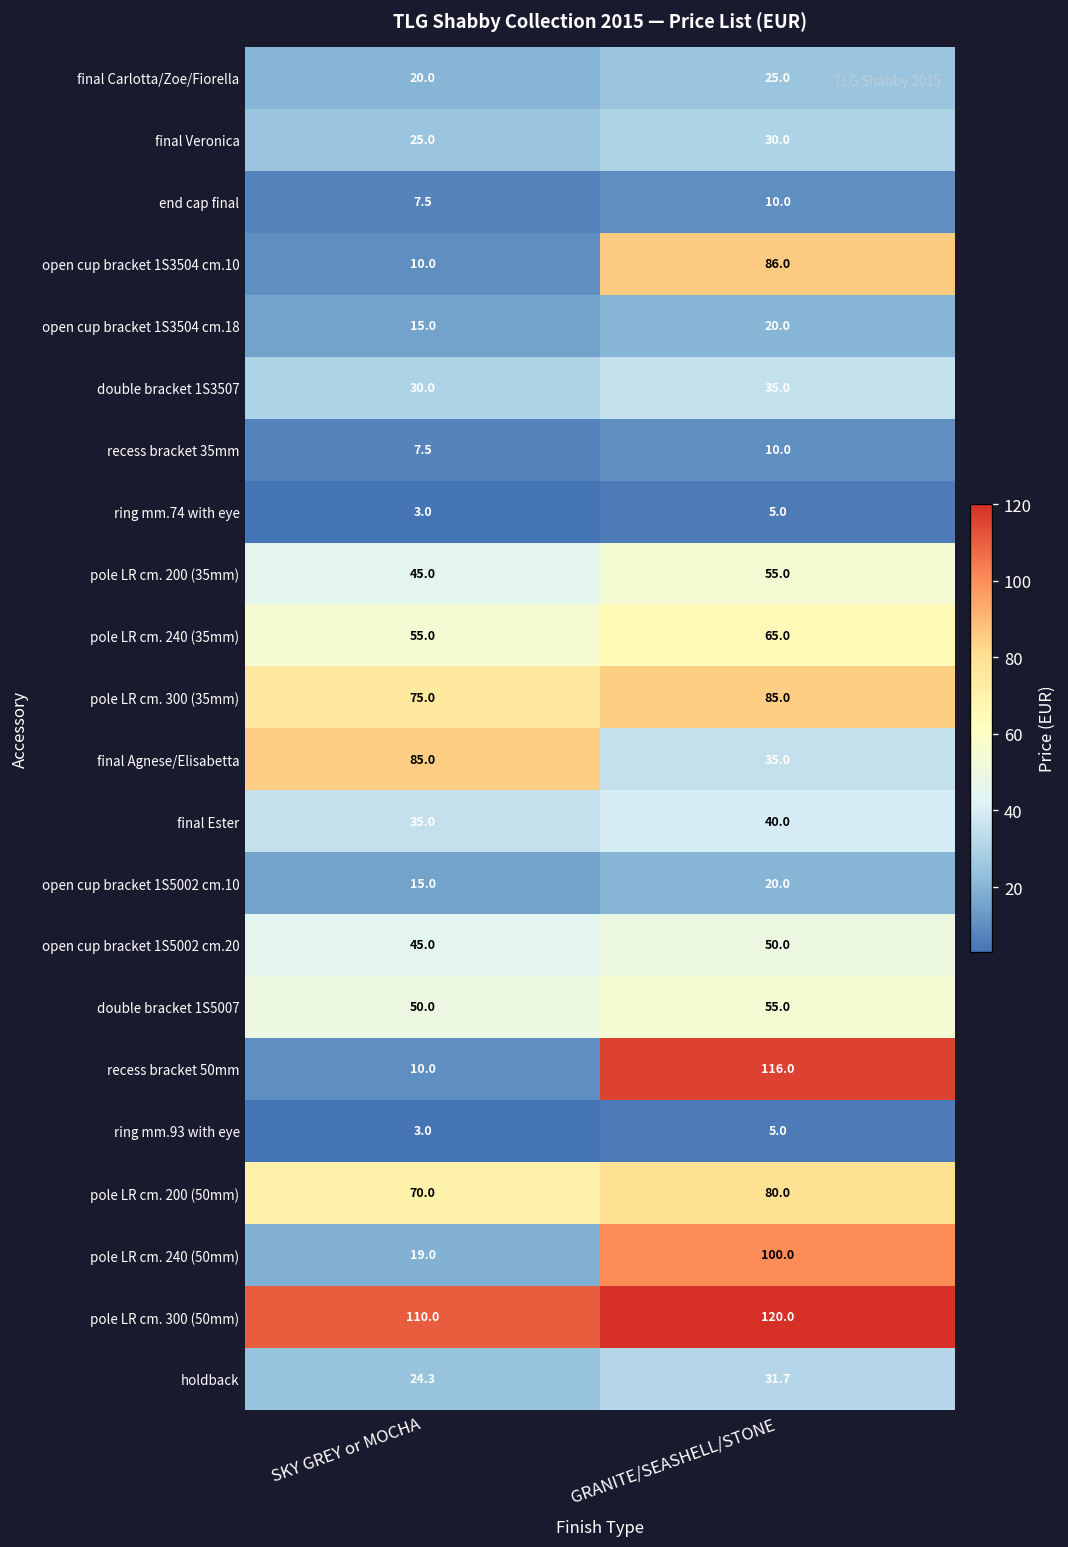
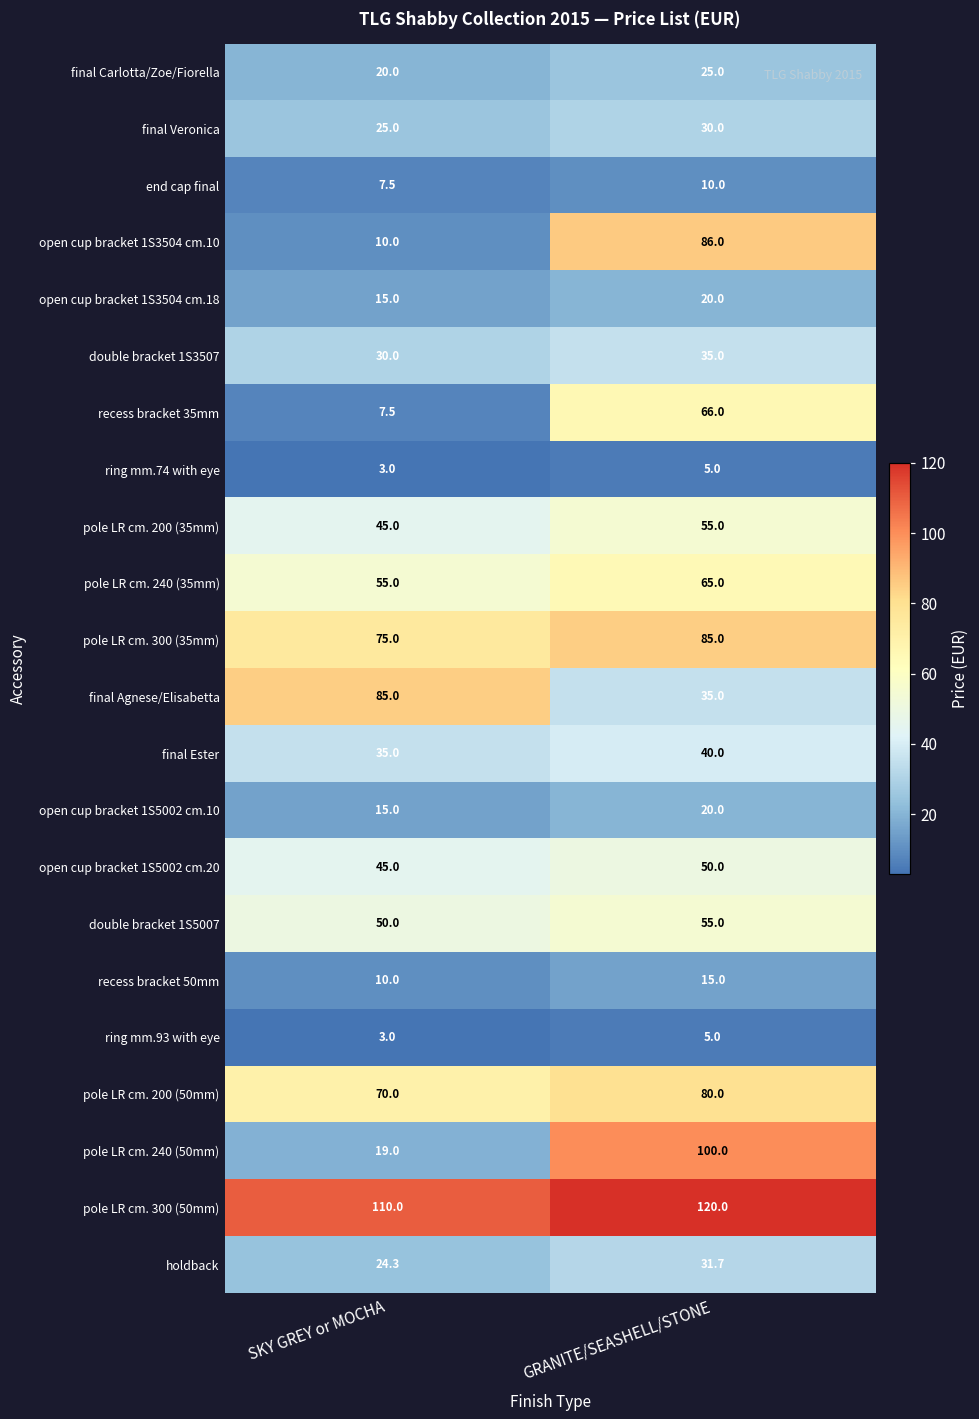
recess bracket 35mm, GRANITE/SEASHELL/STONE: 10.0 -> 66.0
recess bracket 50mm, GRANITE/SEASHELL/STONE: 116.0 -> 15.0
